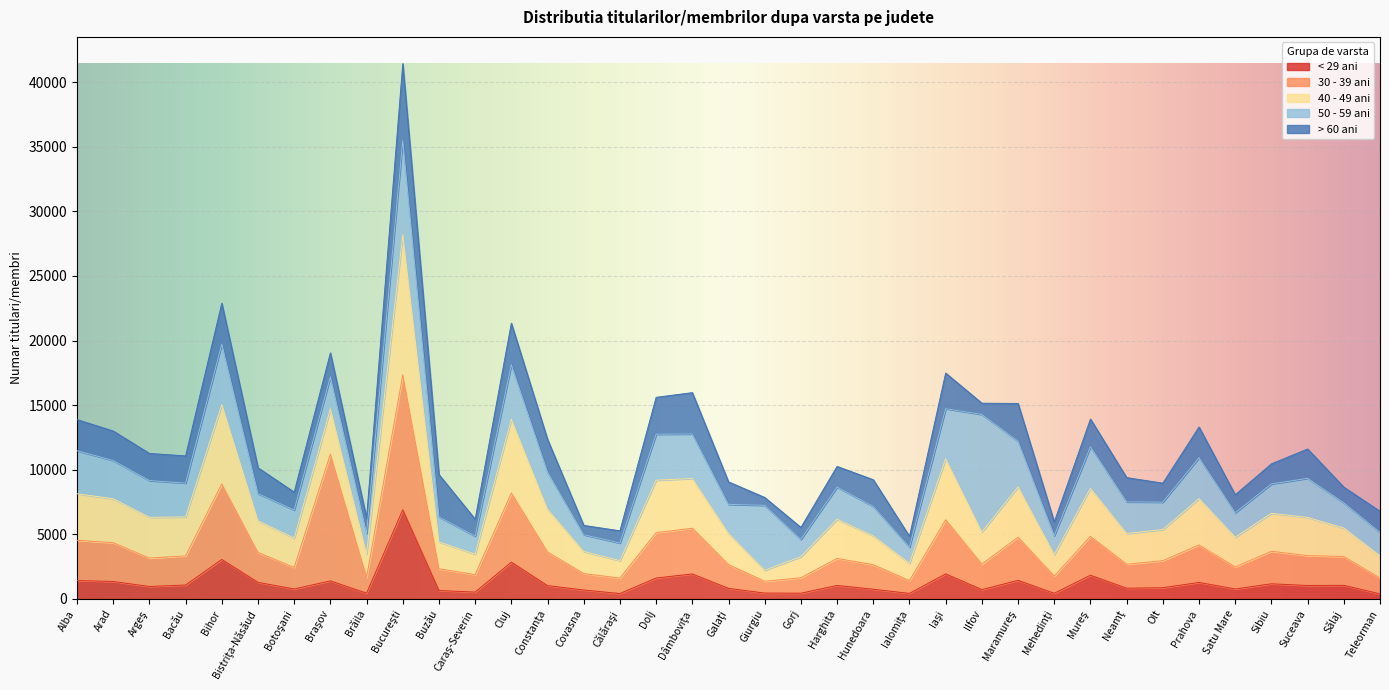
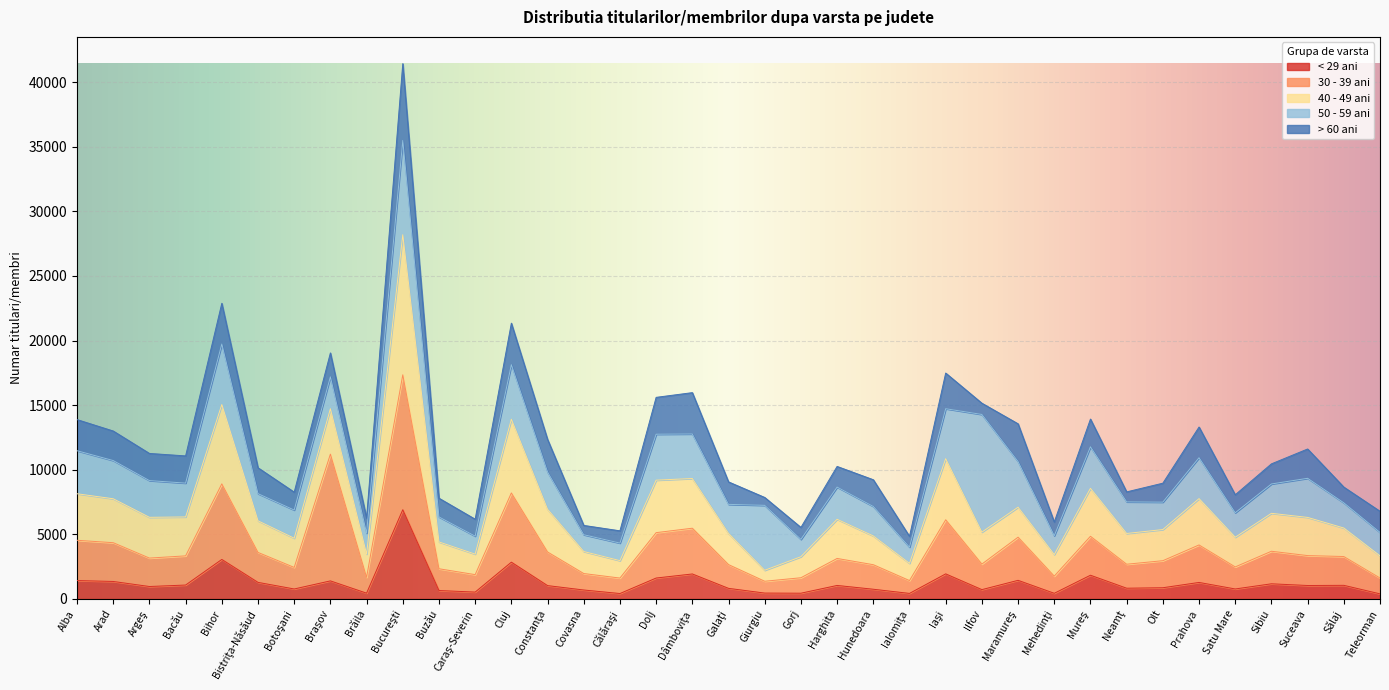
> 60 ani, Buzău: 3300 -> 1400
40 - 49 ani, Maramureş: 3900 -> 2300
> 60 ani, Neamţ: 1900 -> 800
